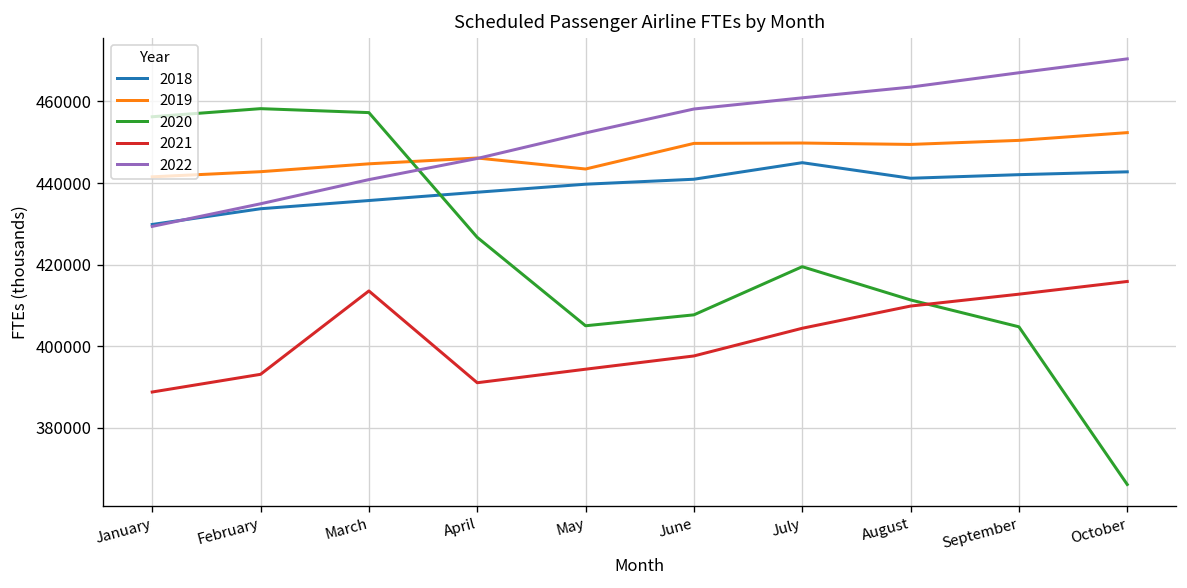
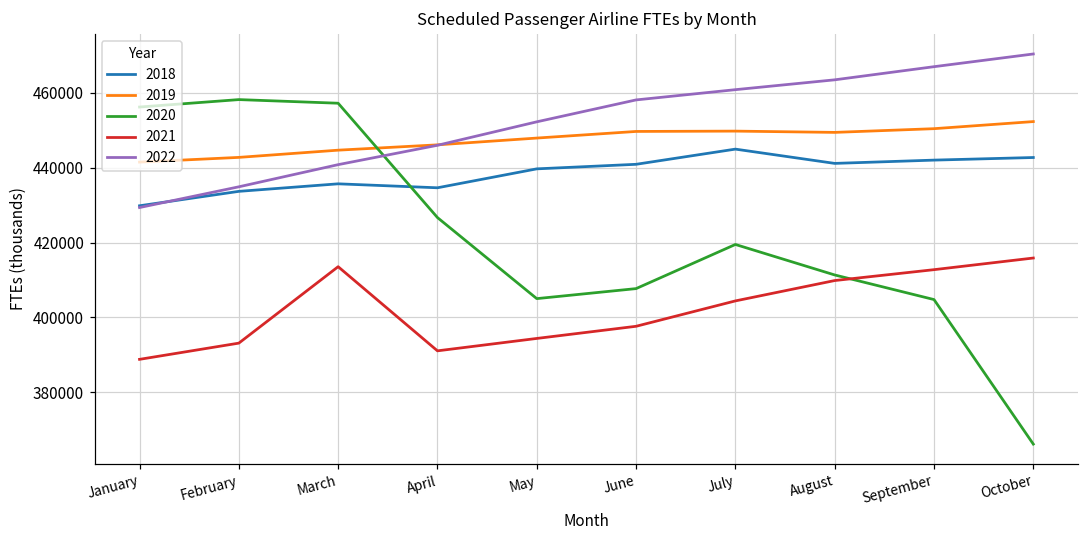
2018, April: 438000 -> 435000
2019, May: 443000 -> 448000
